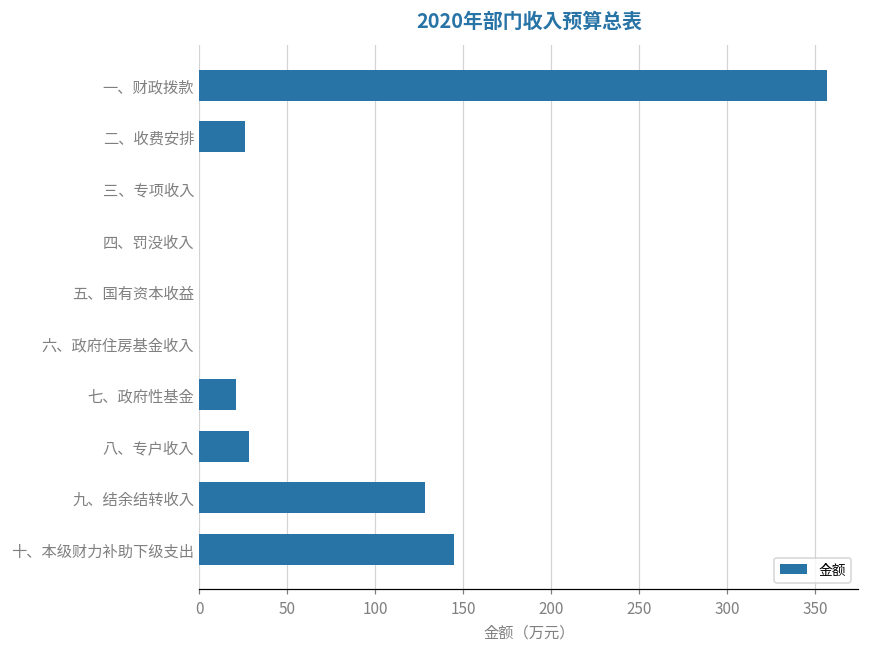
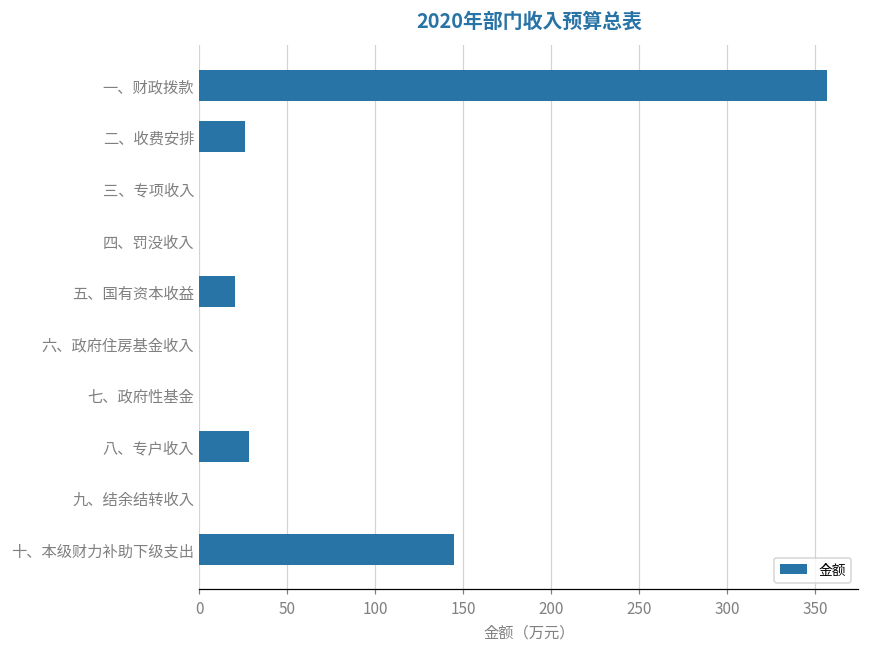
五、国有资本收益: 0 -> 20
七、政府性基金: 21 -> 0
九、结余结转收入: 128 -> 0
